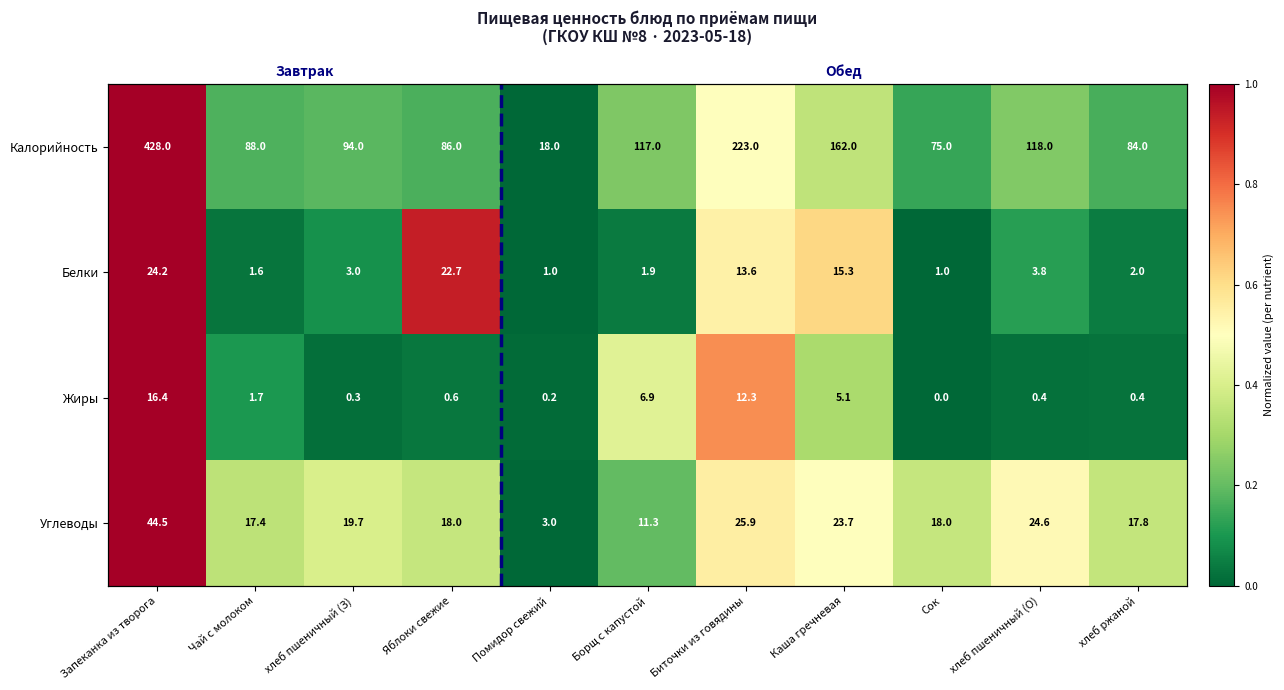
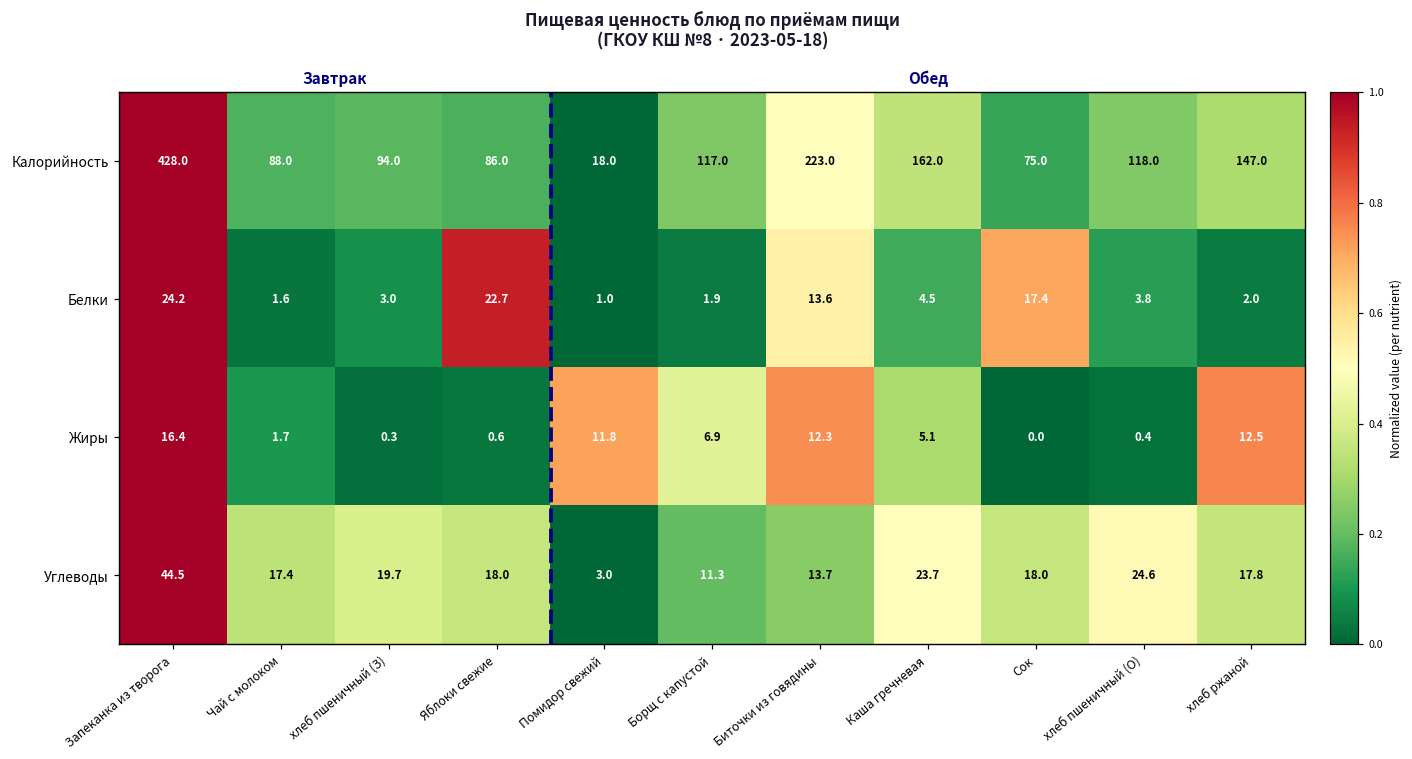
Калорийность, хлеб ржаной: 84.0 -> 147.0
Белки, Каша гречневая: 15.3 -> 4.5
Белки, Сок: 1.0 -> 17.4
Жиры, Помидор свежий: 0.2 -> 11.8
Жиры, хлеб ржаной: 0.4 -> 12.5
Углеводы, Биточки из говядины: 25.9 -> 13.7
